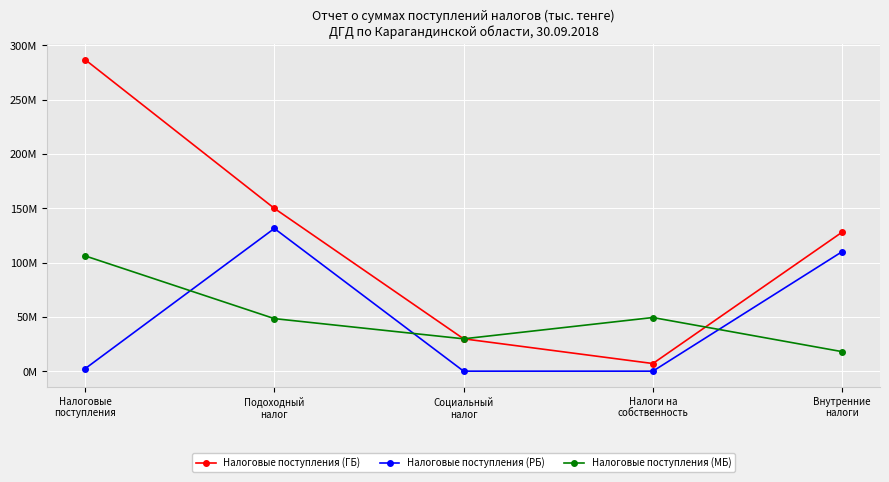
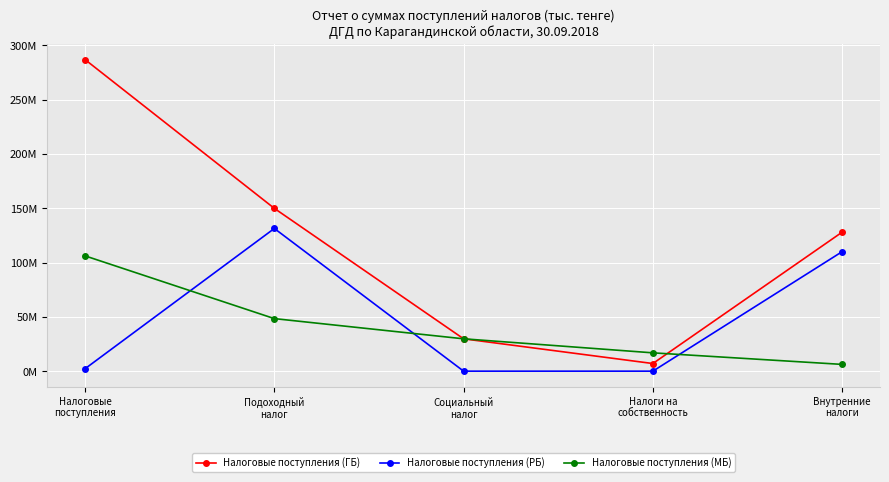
Налоговые поступления (МБ), Налоги на собственность: 49000000 -> 17000000
Налоговые поступления (МБ), Внутренние налоги: 18000000 -> 6000000
